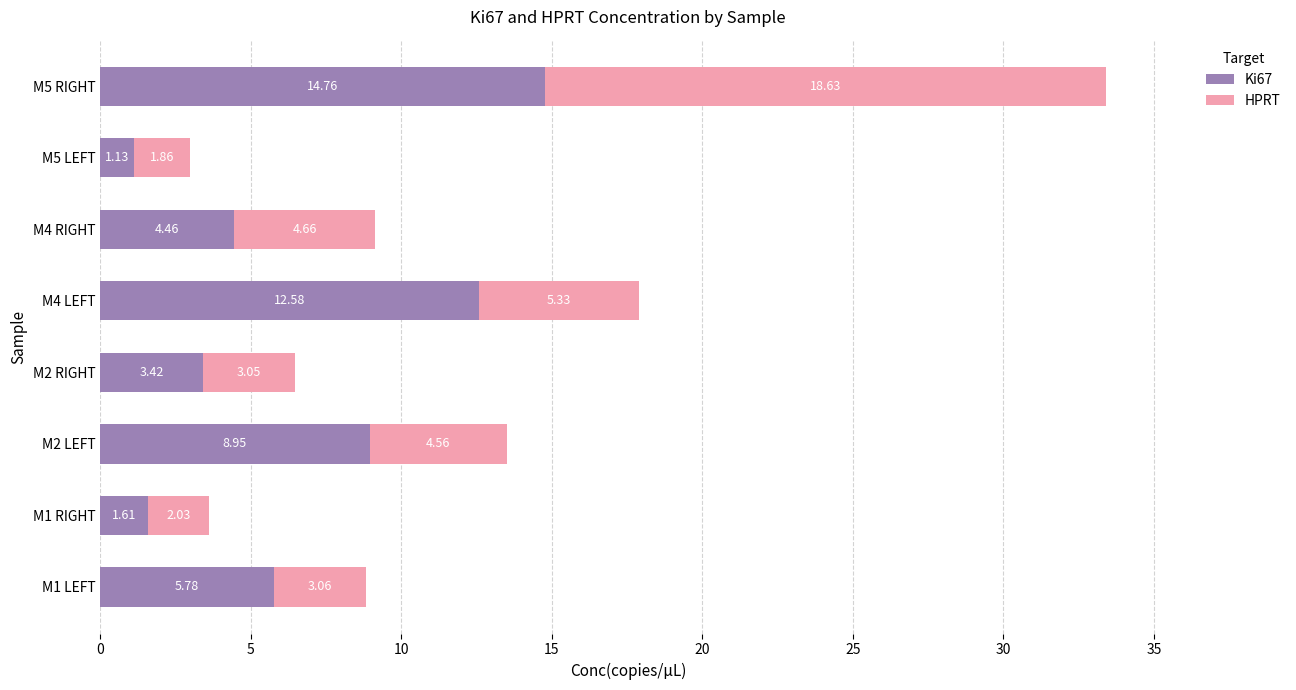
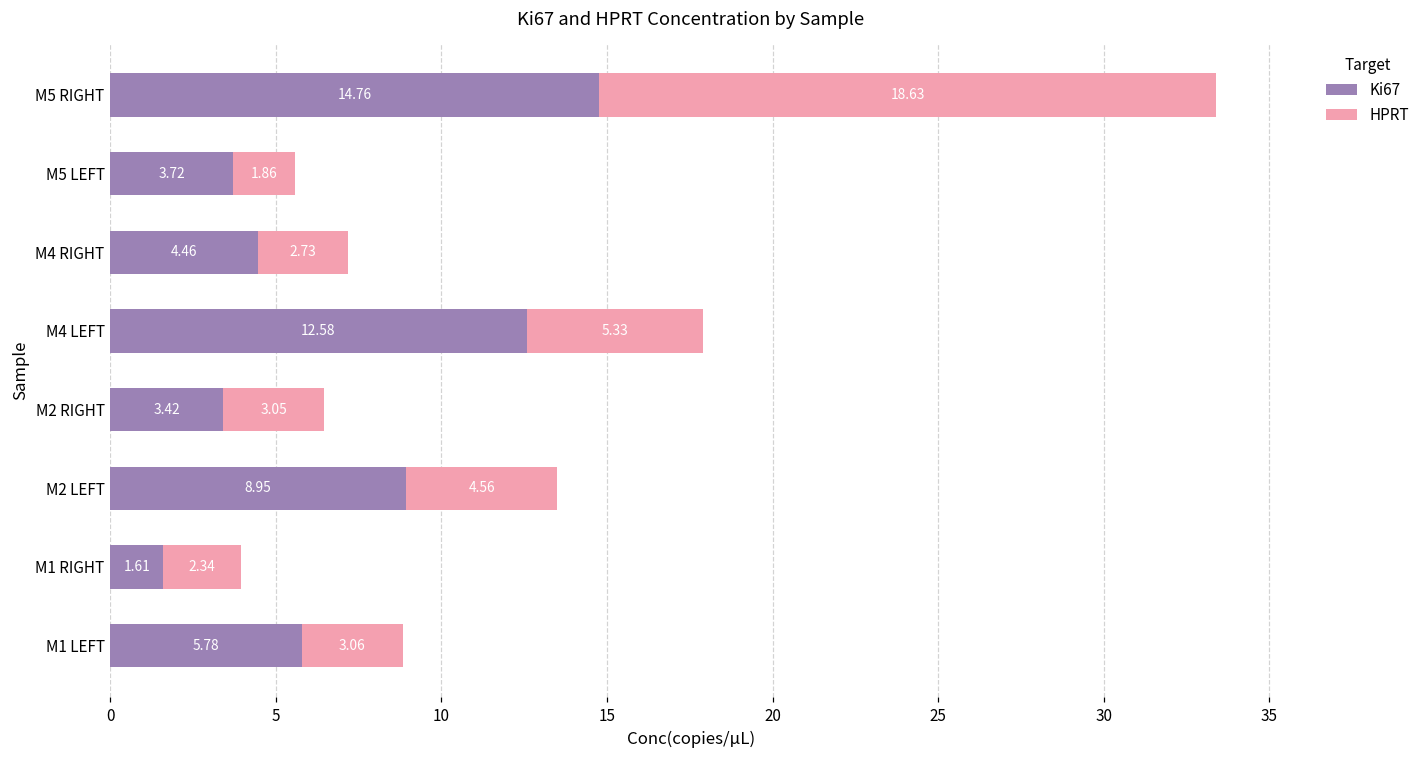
Ki67, M5 LEFT: 1.13 -> 3.72
HPRT, M4 RIGHT: 4.66 -> 2.73
HPRT, M1 RIGHT: 2.03 -> 2.34
